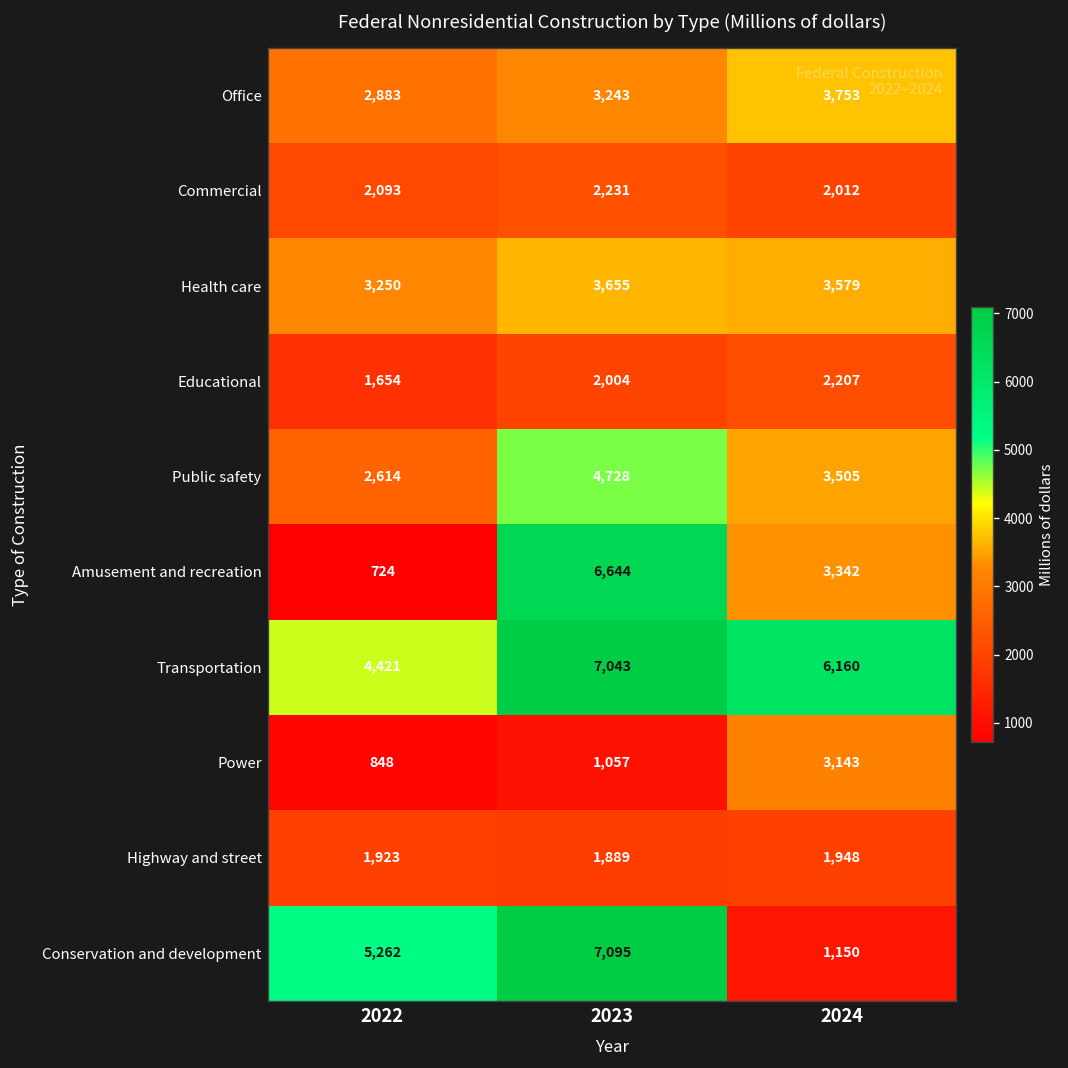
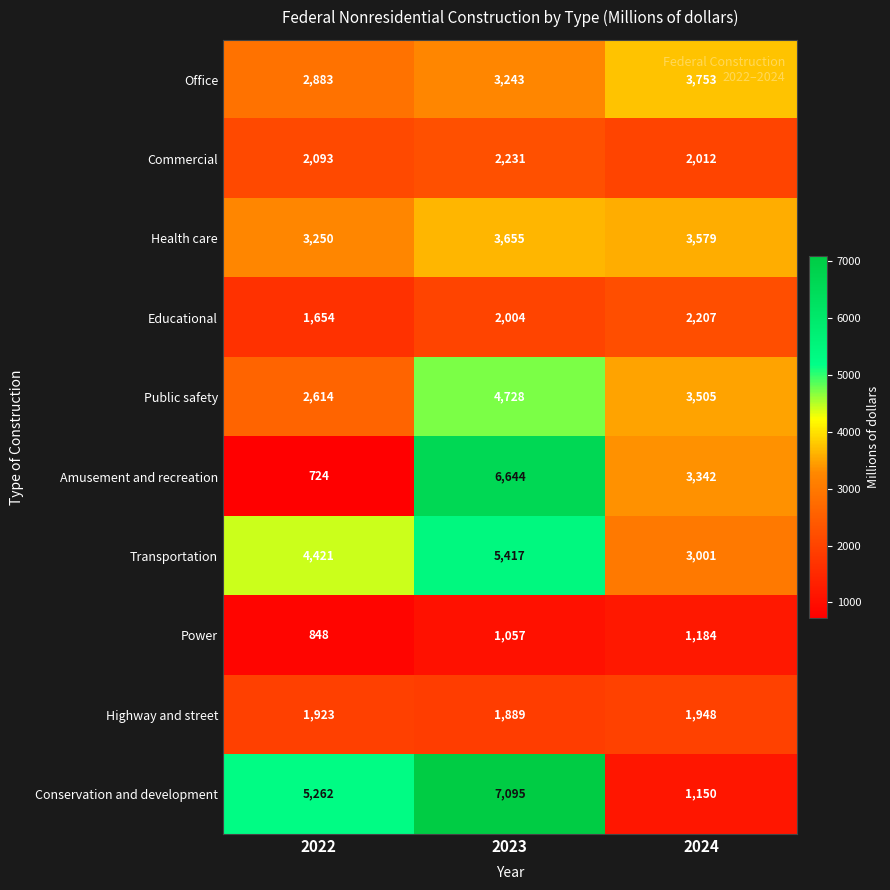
Transportation, 2023: 7,043 -> 5,417
Transportation, 2024: 6,160 -> 3,001
Power, 2024: 3,143 -> 1,184
